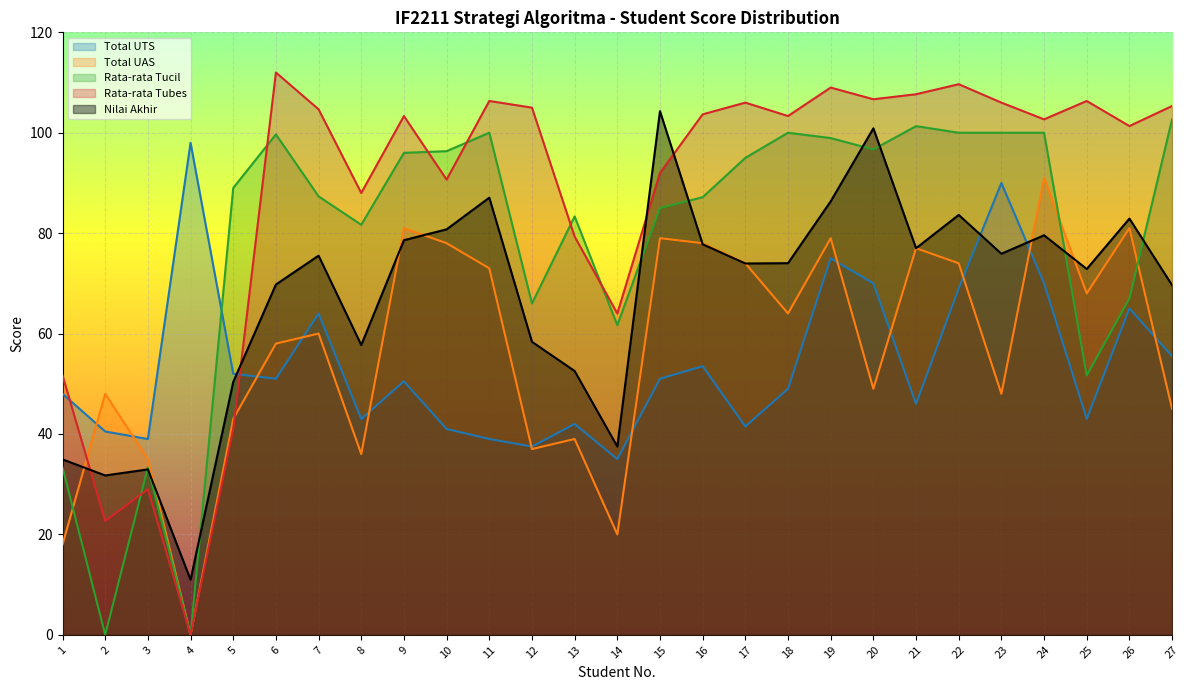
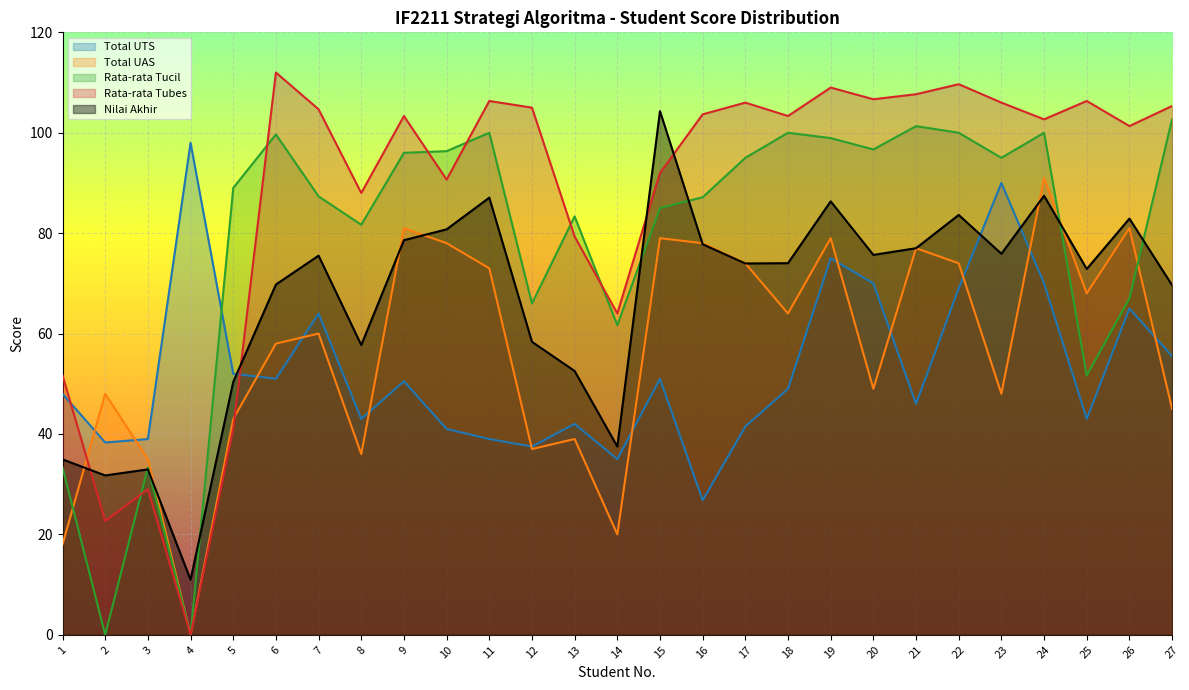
Total UTS, 2: 41 -> 38
Total UTS, 16: 54 -> 27
Nilai Akhir, 20: 101 -> 76
Rata-rata Tucil, 23: 100 -> 95
Nilai Akhir, 24: 80 -> 87
